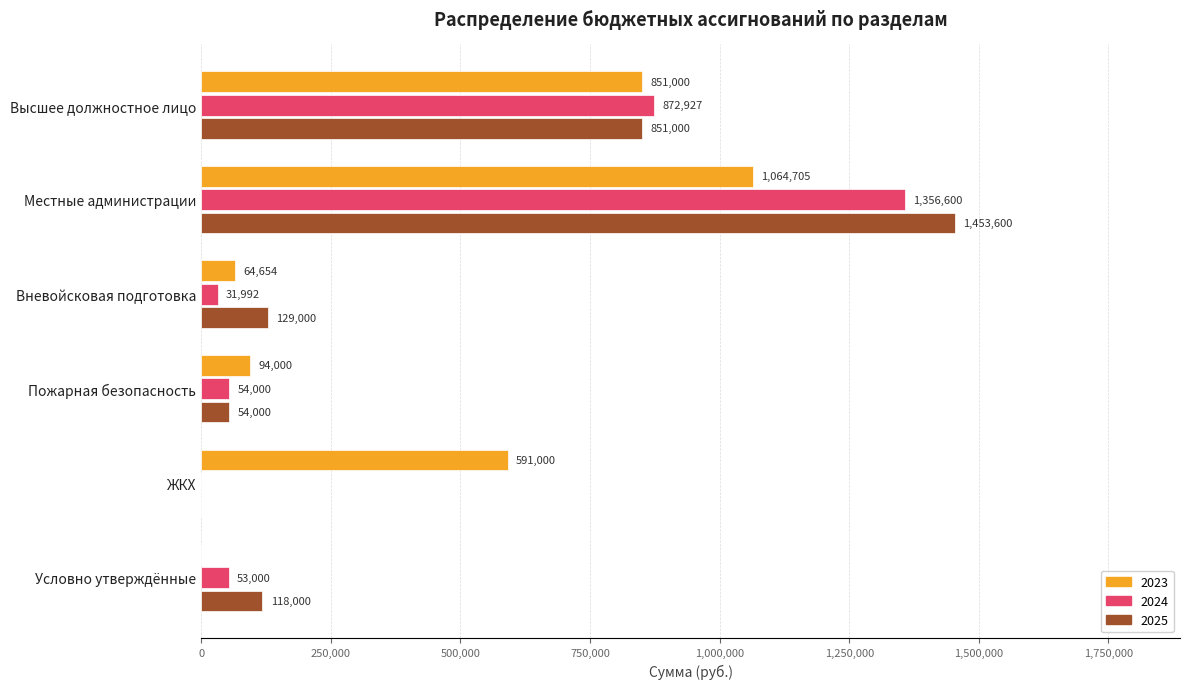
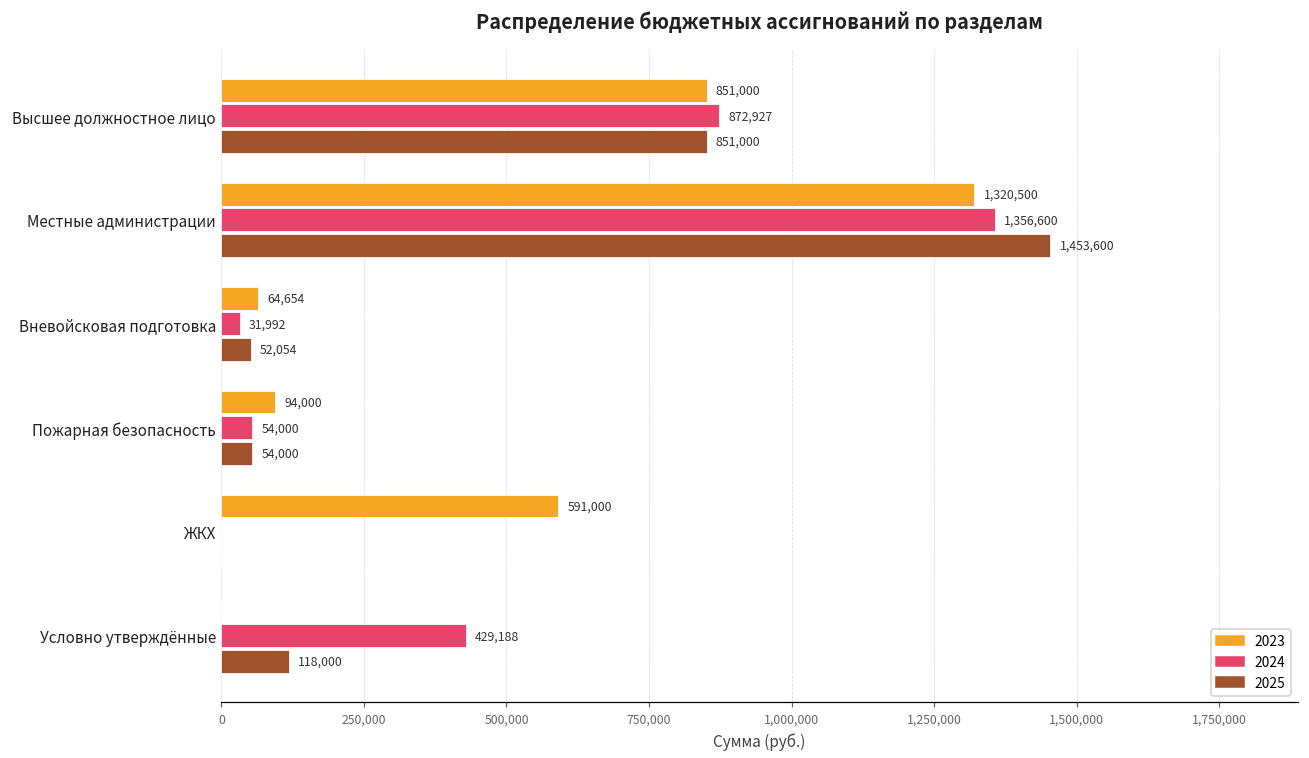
2023, Местные администрации: 1,064,705 -> 1,320,500
2025, Вневойсковая подготовка: 129,000 -> 52,054
2024, Условно утверждённые: 53,000 -> 429,188
